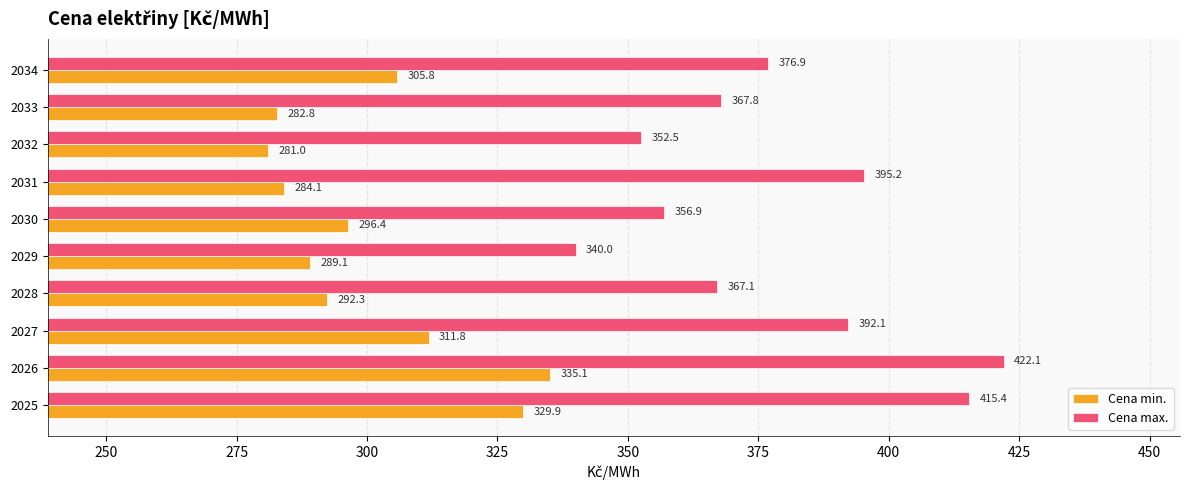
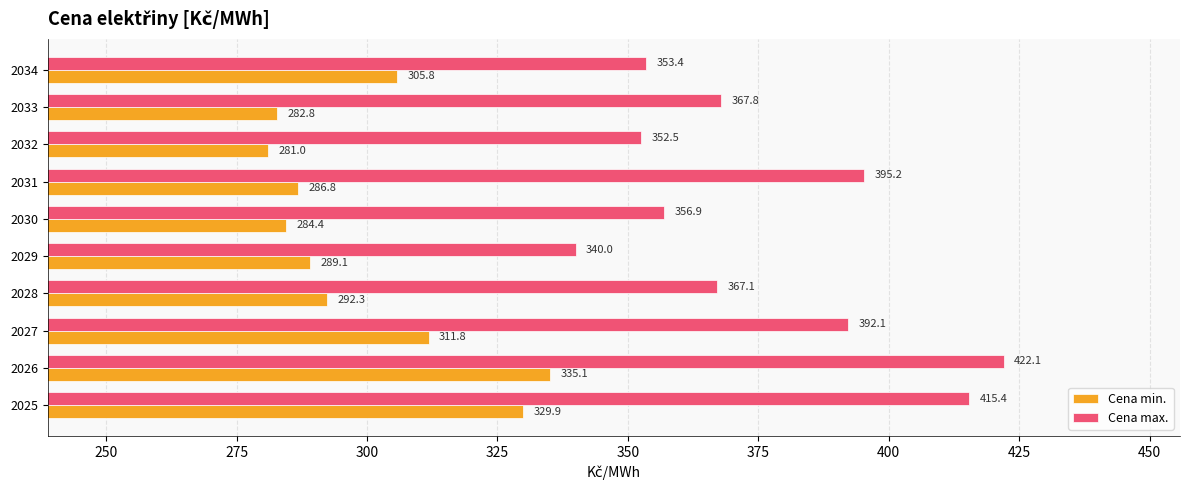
Cena max., 2034: 376.9 -> 353.4
Cena min., 2031: 284.1 -> 286.8
Cena min., 2030: 296.4 -> 284.4
